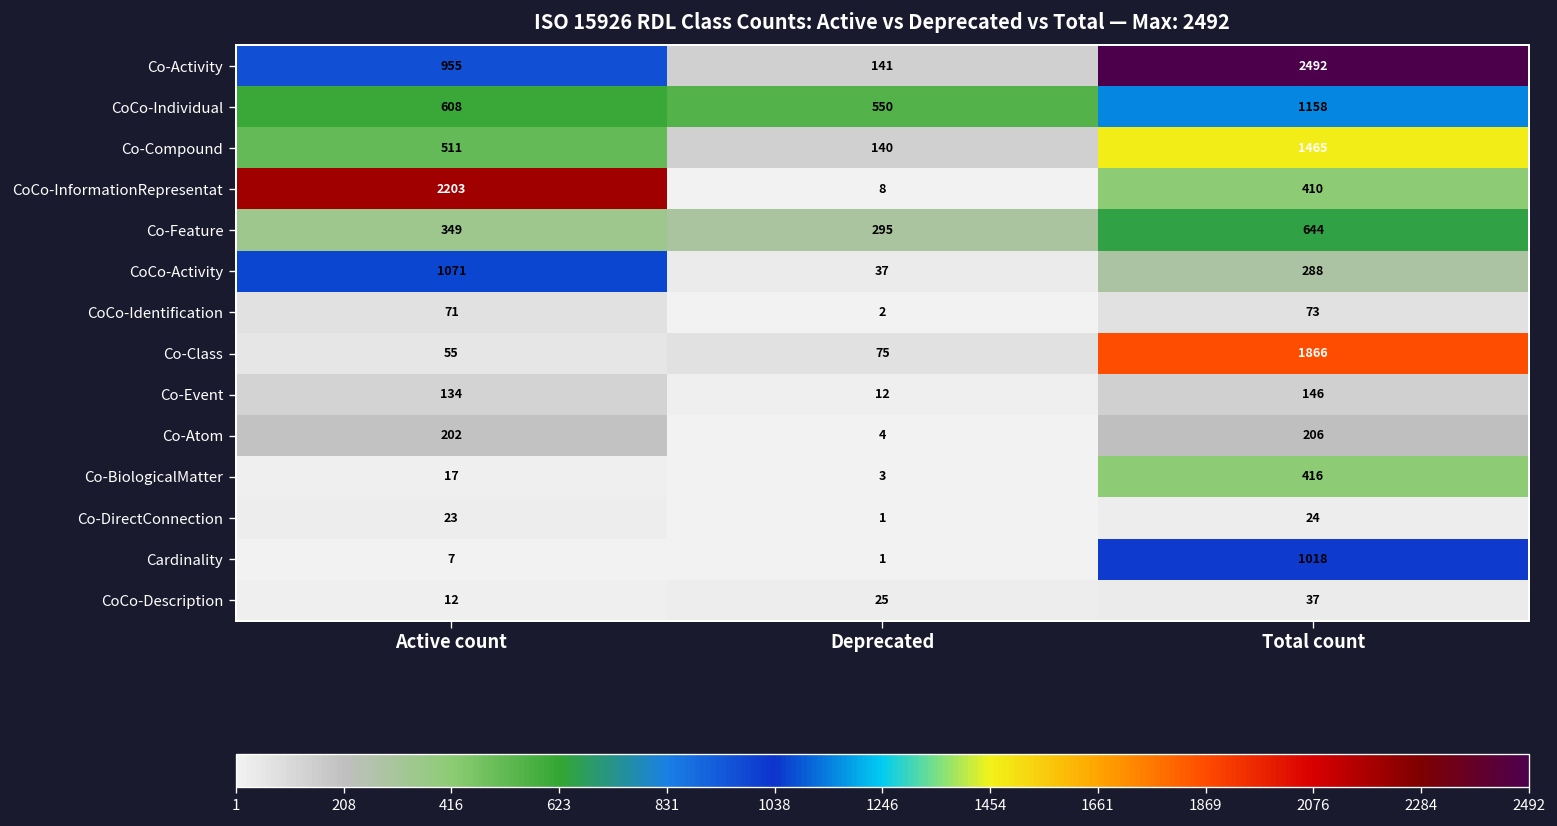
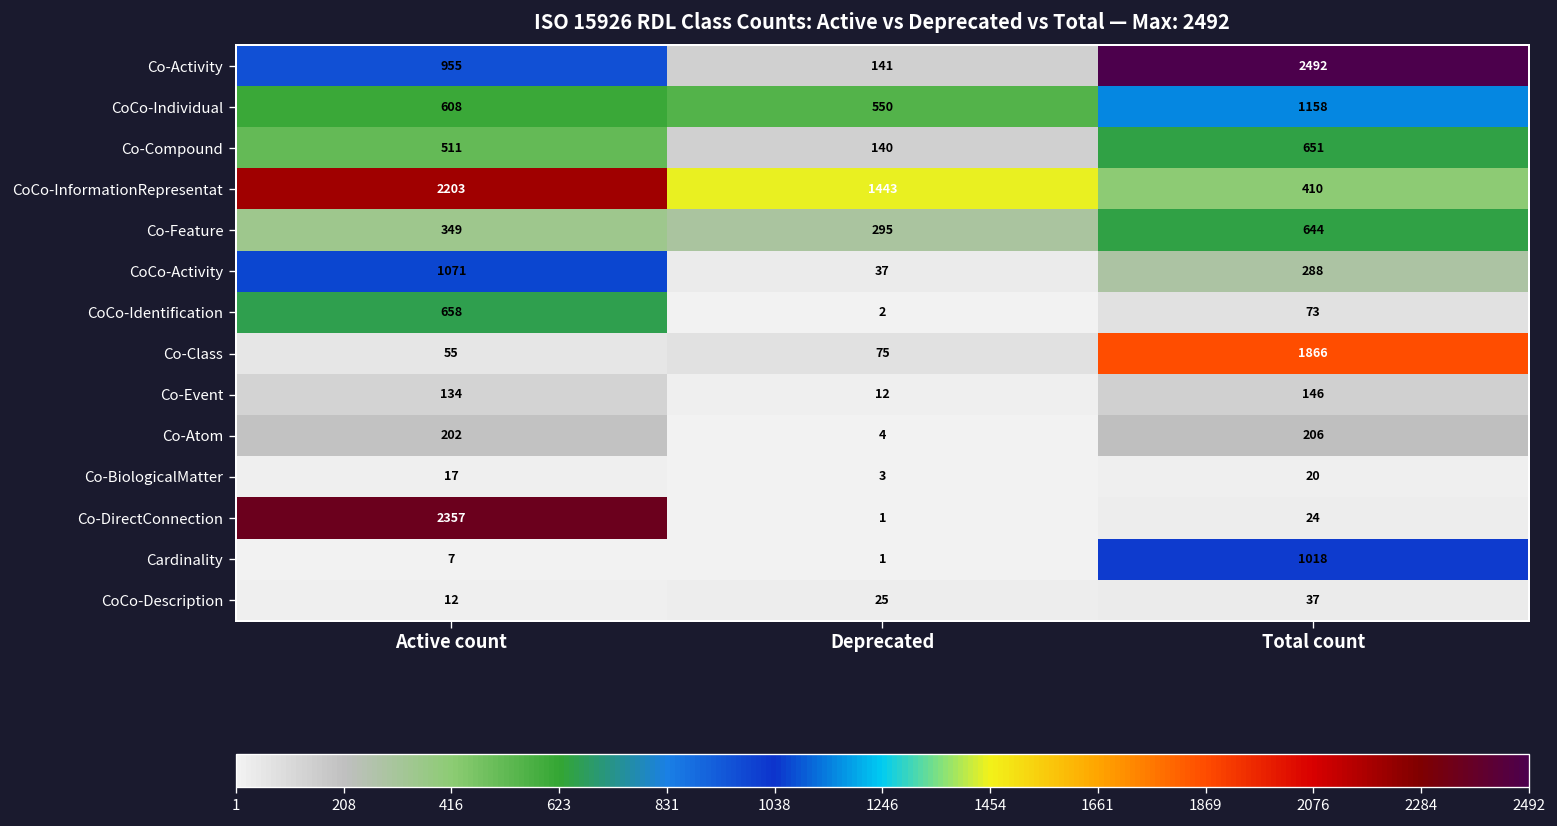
Co-Compound, Total count: 1465 -> 651
CoCo-InformationRepresentat, Deprecated: 8 -> 1443
CoCo-Identification, Active count: 71 -> 658
Co-BiologicalMatter, Total count: 416 -> 20
Co-DirectConnection, Active count: 23 -> 2357
